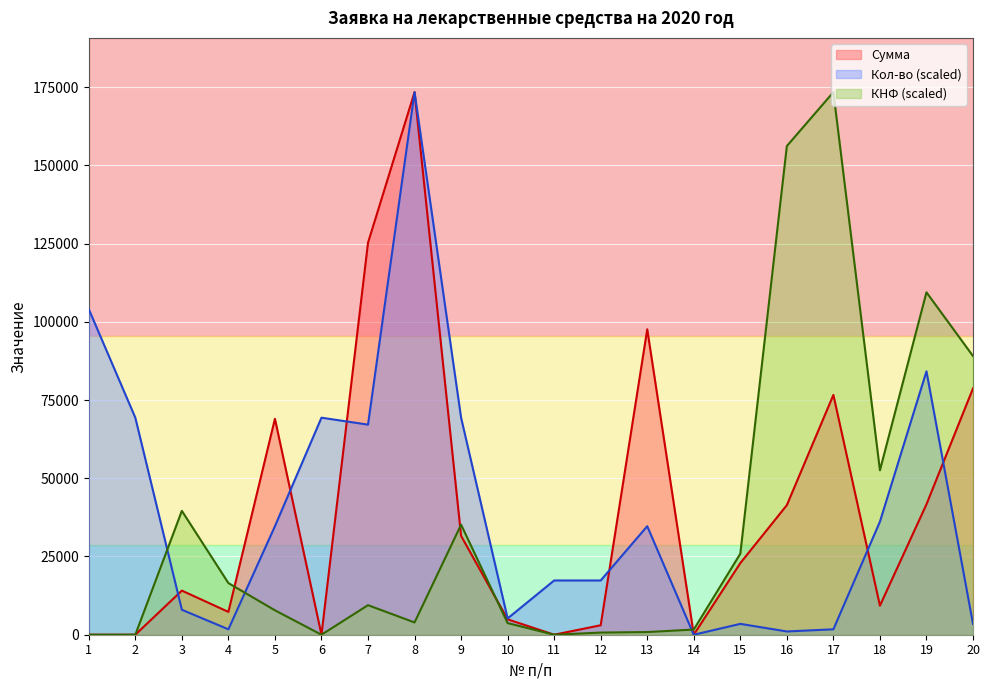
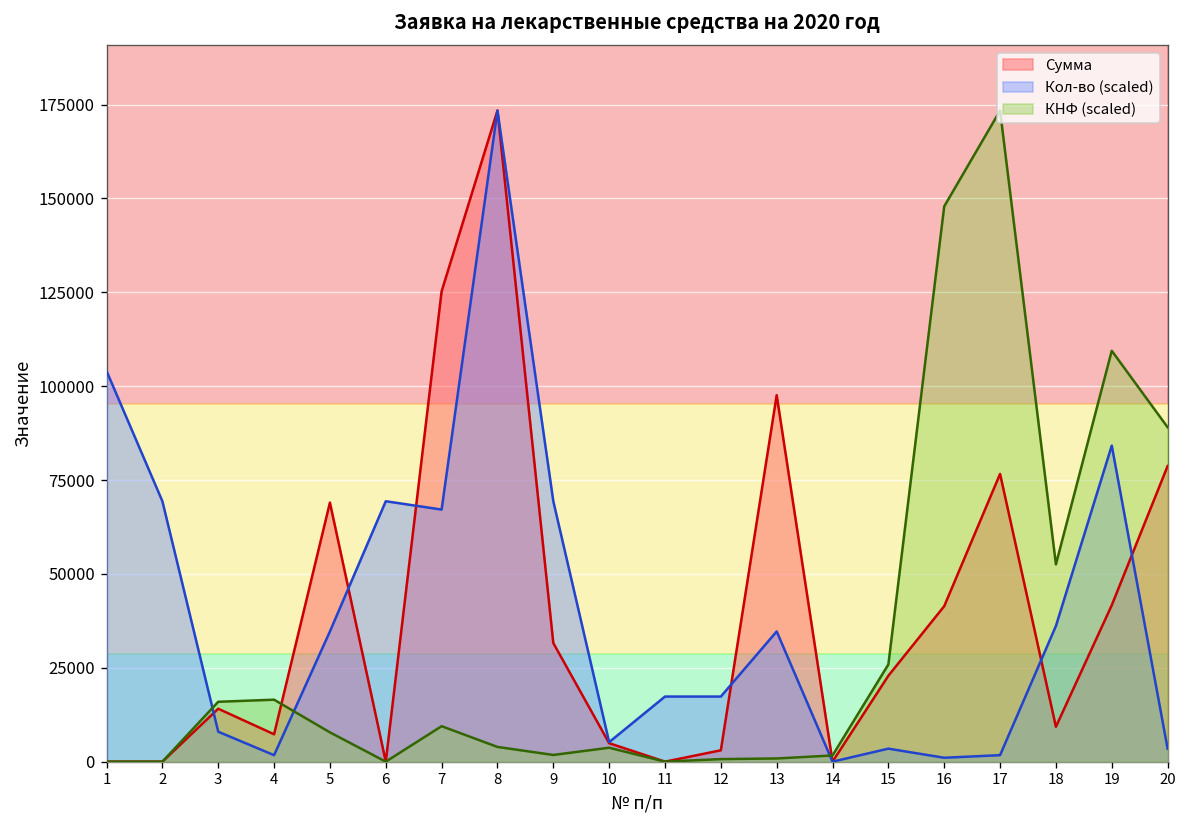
КНФ (scaled), 3: 40000 -> 16000
КНФ (scaled), 9: 35000 -> 2000
КНФ (scaled), 16: 156000 -> 148000
